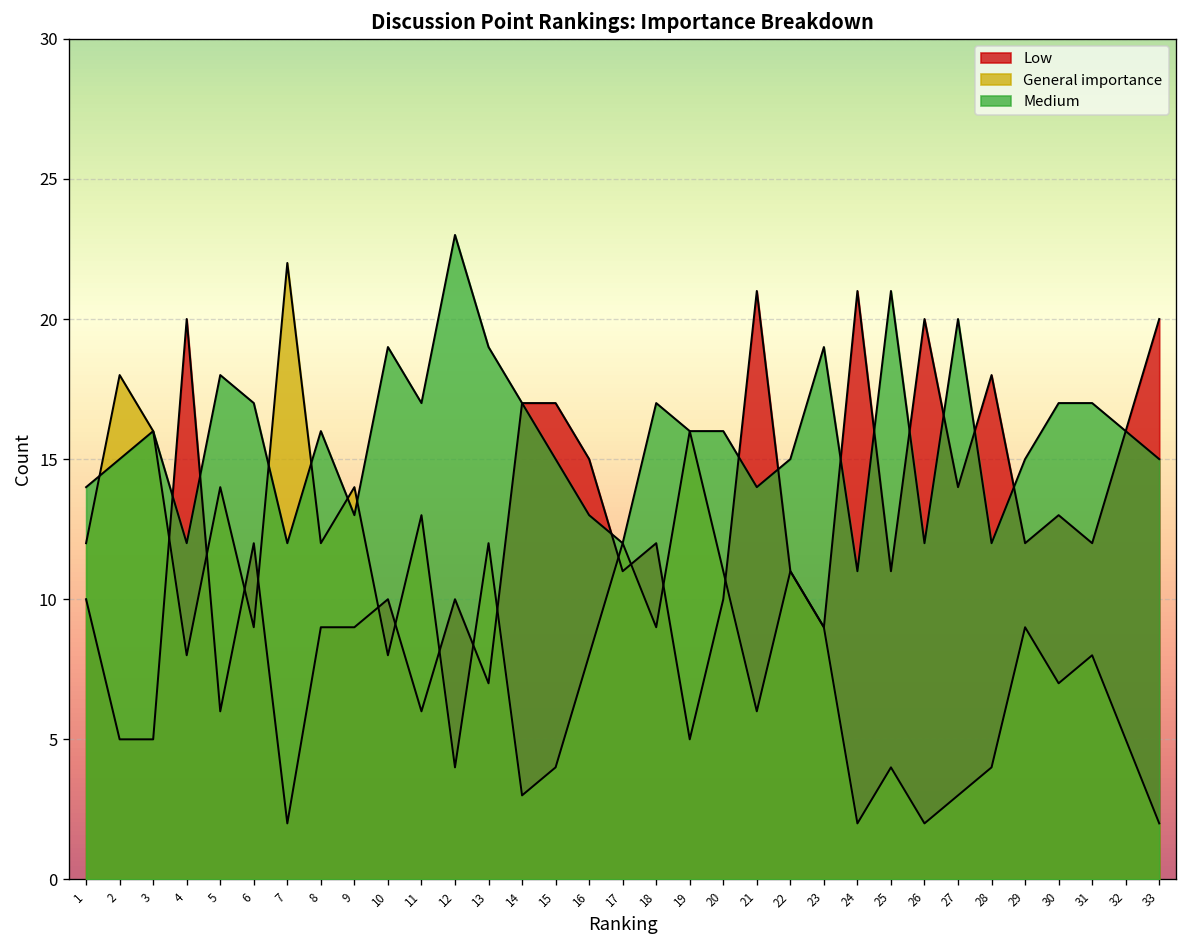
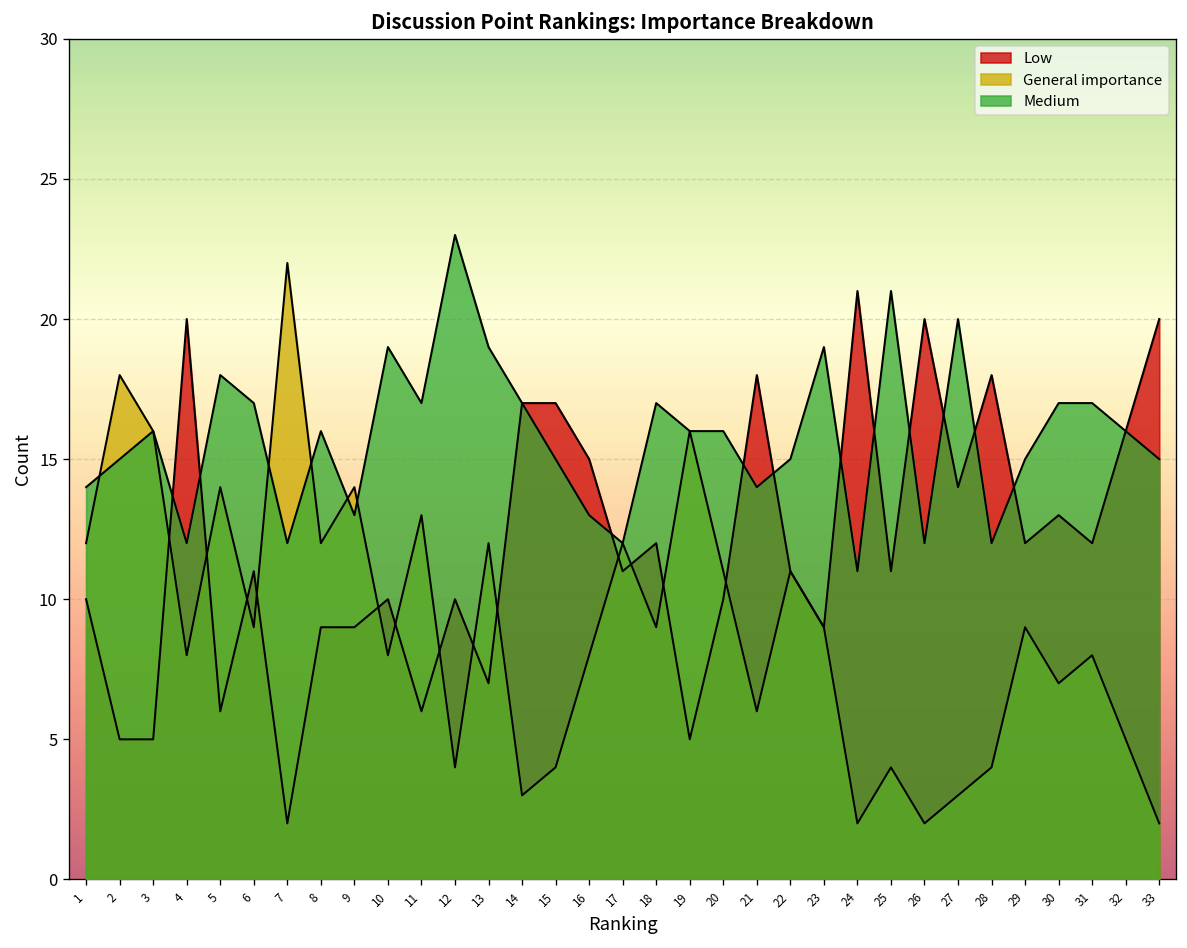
Low, 6: 12 -> 11
Low, 21: 21 -> 18
